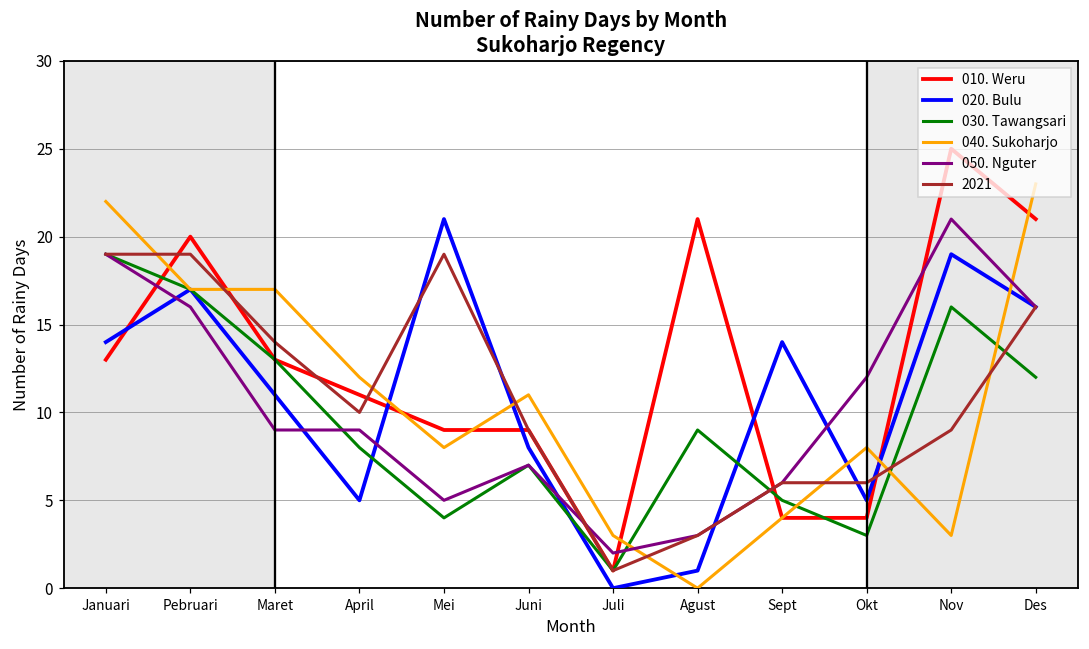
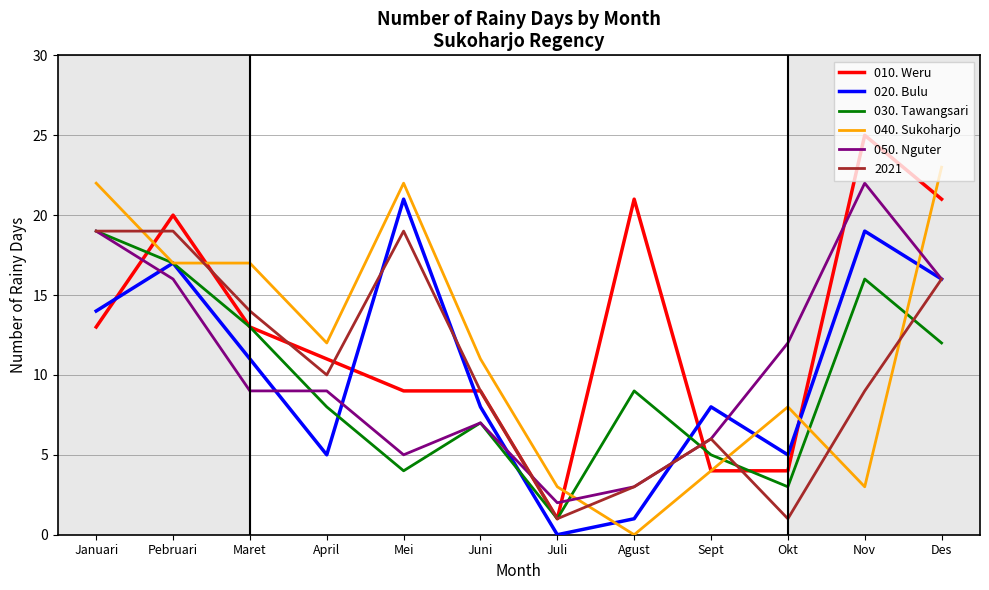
040. Sukoharjo, Mei: 8 -> 22
020. Bulu, Sept: 14 -> 8
2021, Okt: 6 -> 1
050. Nguter, Nov: 21 -> 22
